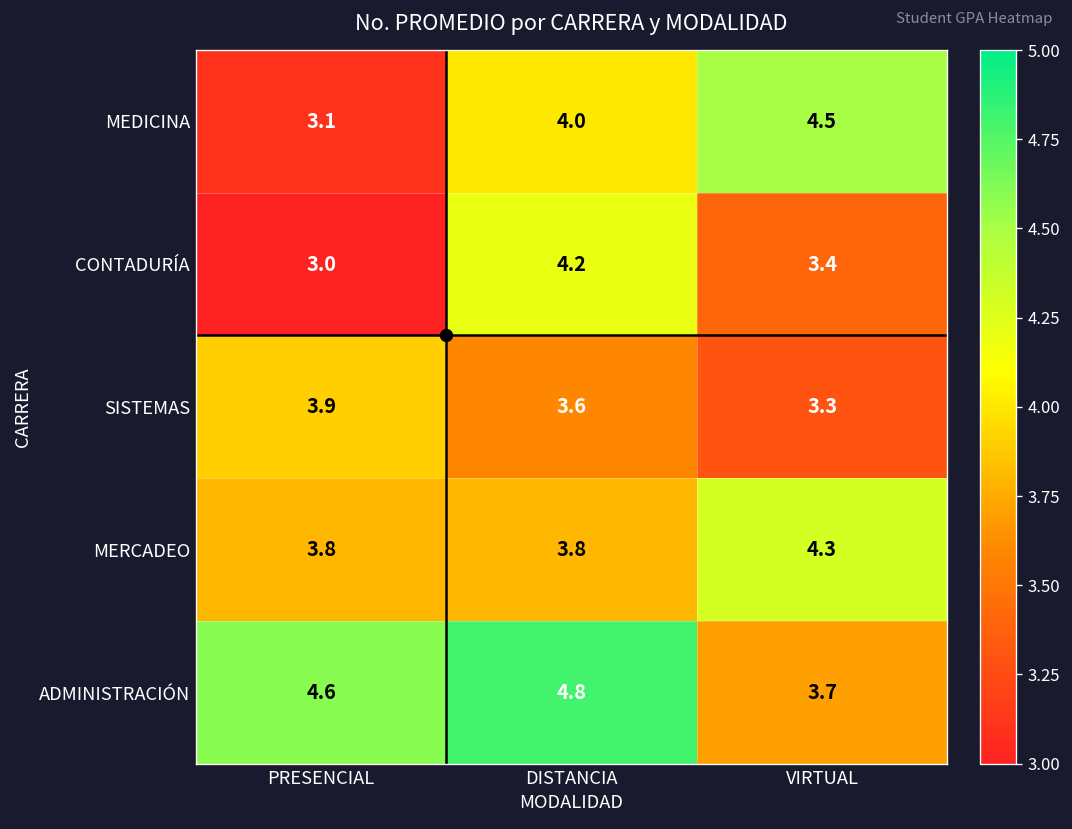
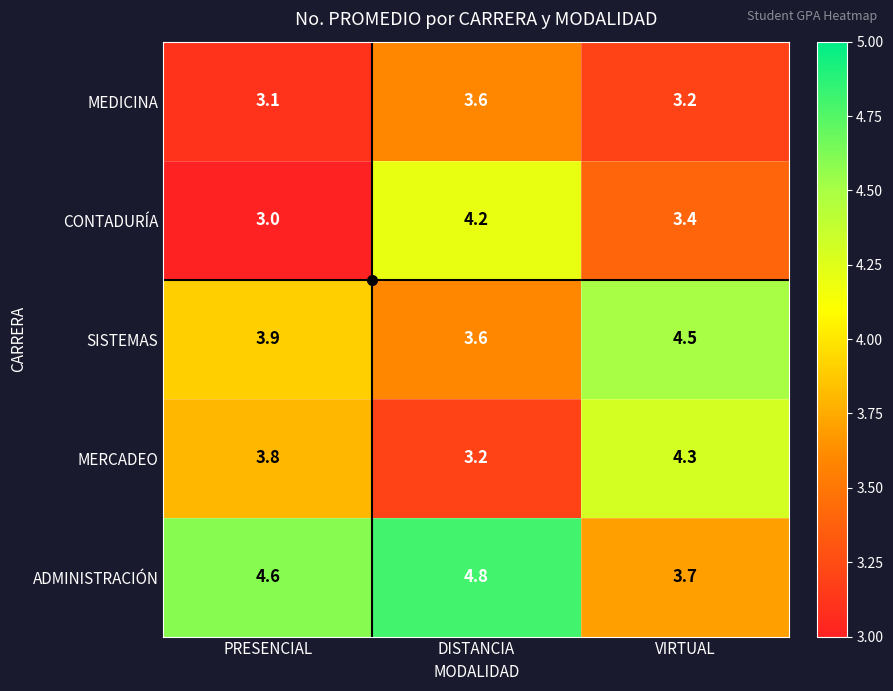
MEDICINA, DISTANCIA: 4.0 -> 3.6
MEDICINA, VIRTUAL: 4.5 -> 3.2
SISTEMAS, VIRTUAL: 3.3 -> 4.5
MERCADEO, DISTANCIA: 3.8 -> 3.2
